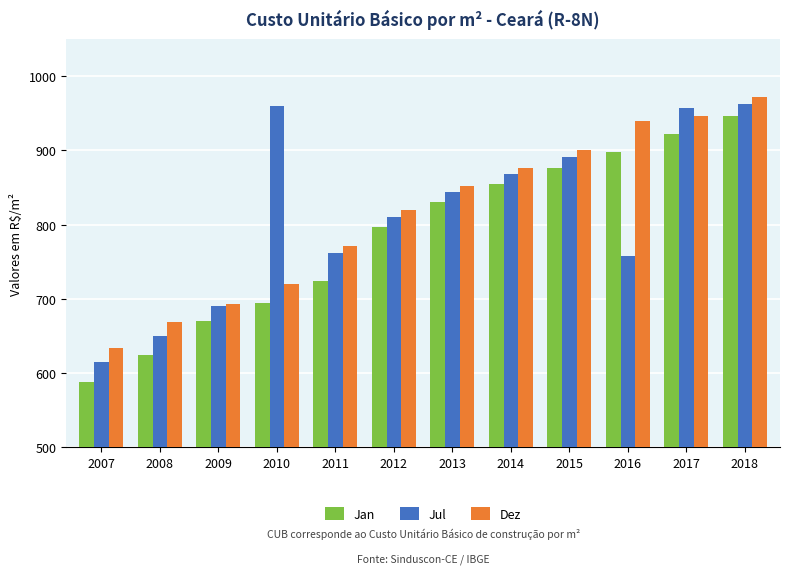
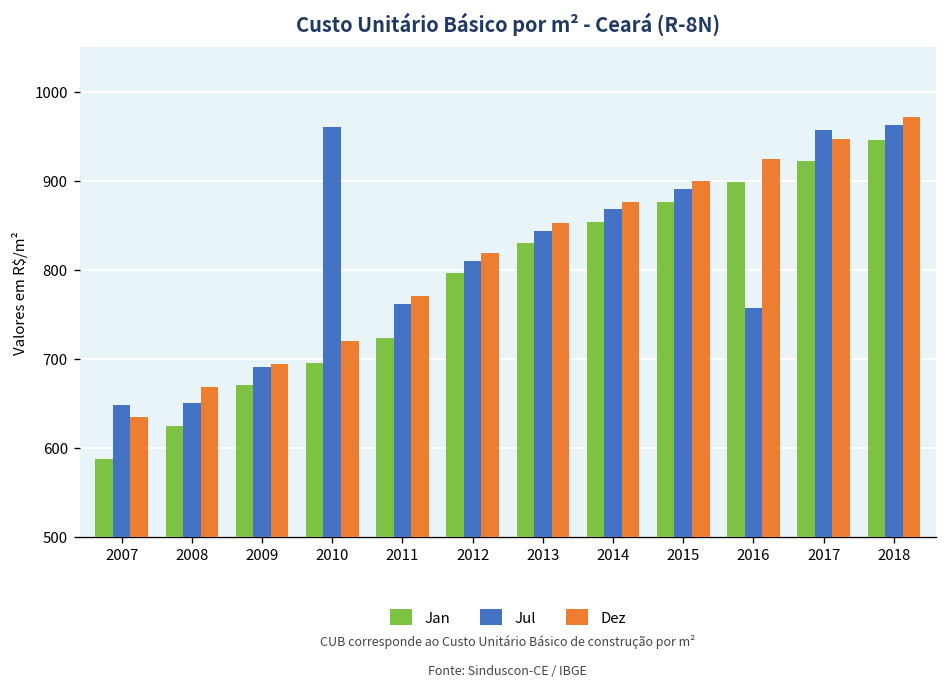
Jul, 2007: 610 -> 650
Dez, 2016: 940 -> 920
